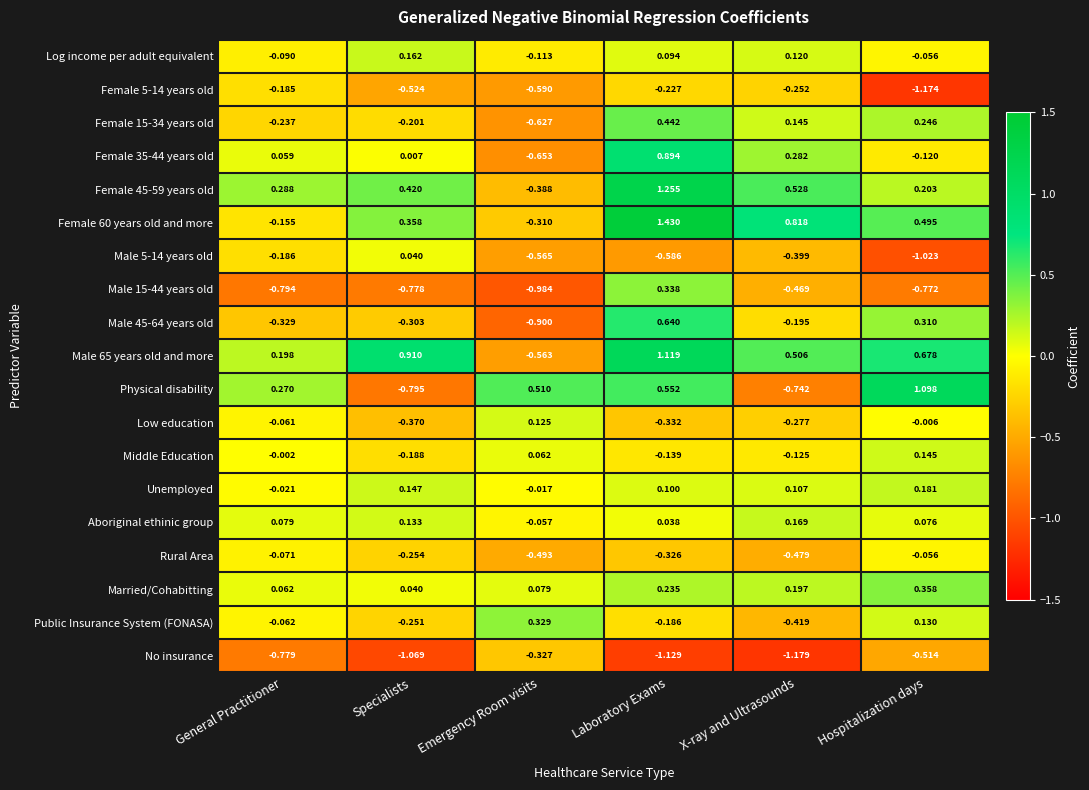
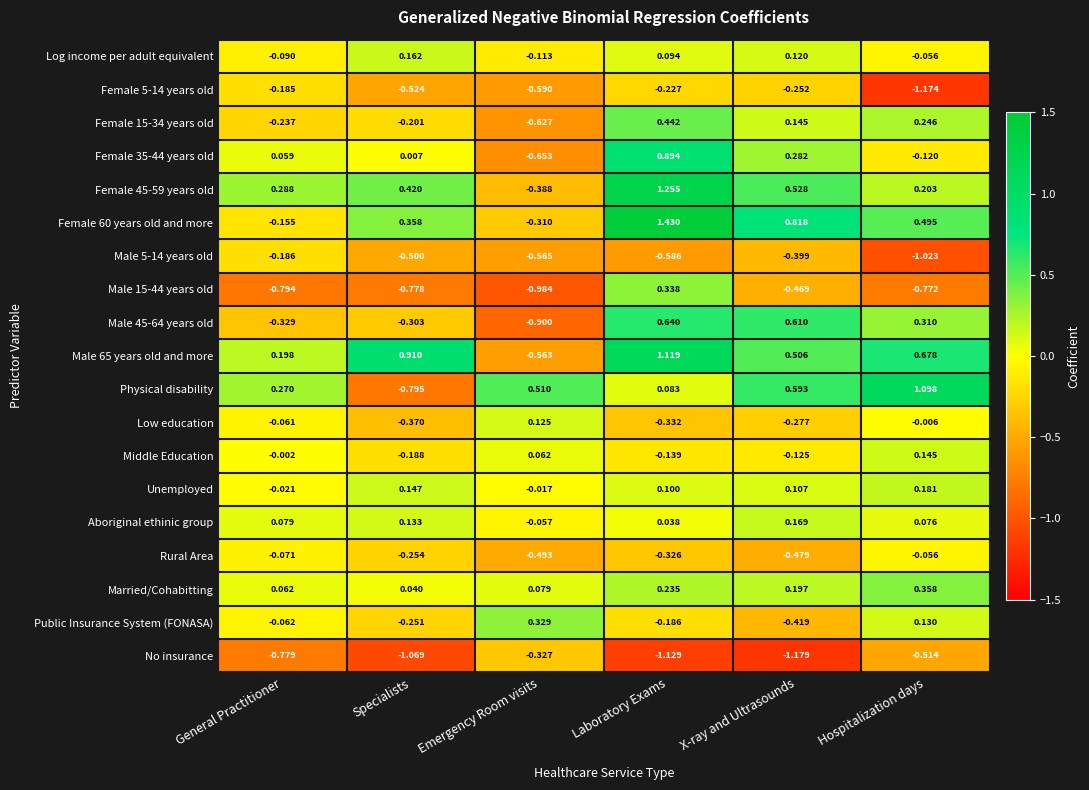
Male 5-14 years old, Specialists: 0.040 -> -0.500
Male 45-64 years old, X-ray and Ultrasounds: -0.195 -> 0.610
Physical disability, Laboratory Exams: 0.552 -> 0.083
Physical disability, X-ray and Ultrasounds: -0.742 -> 0.593
